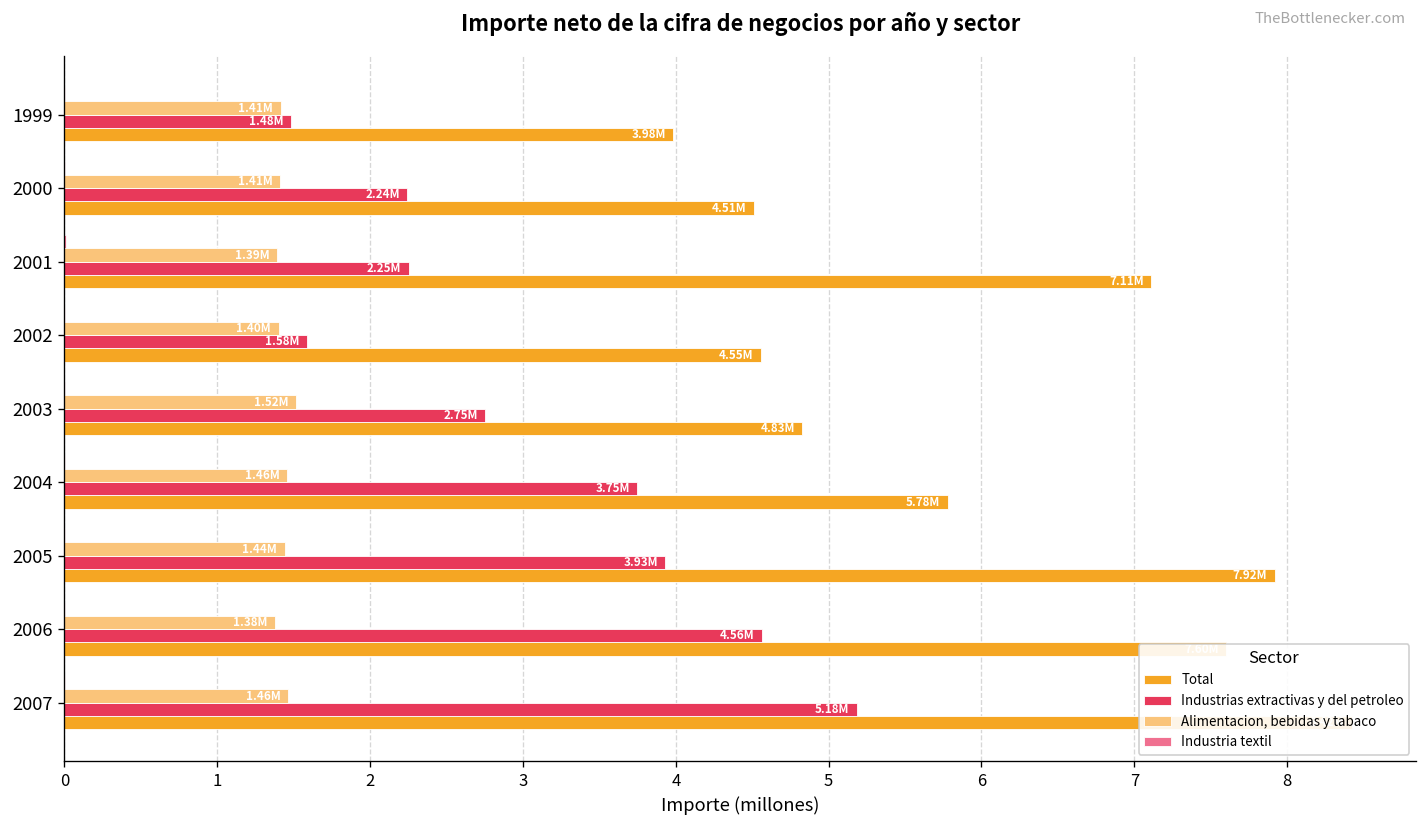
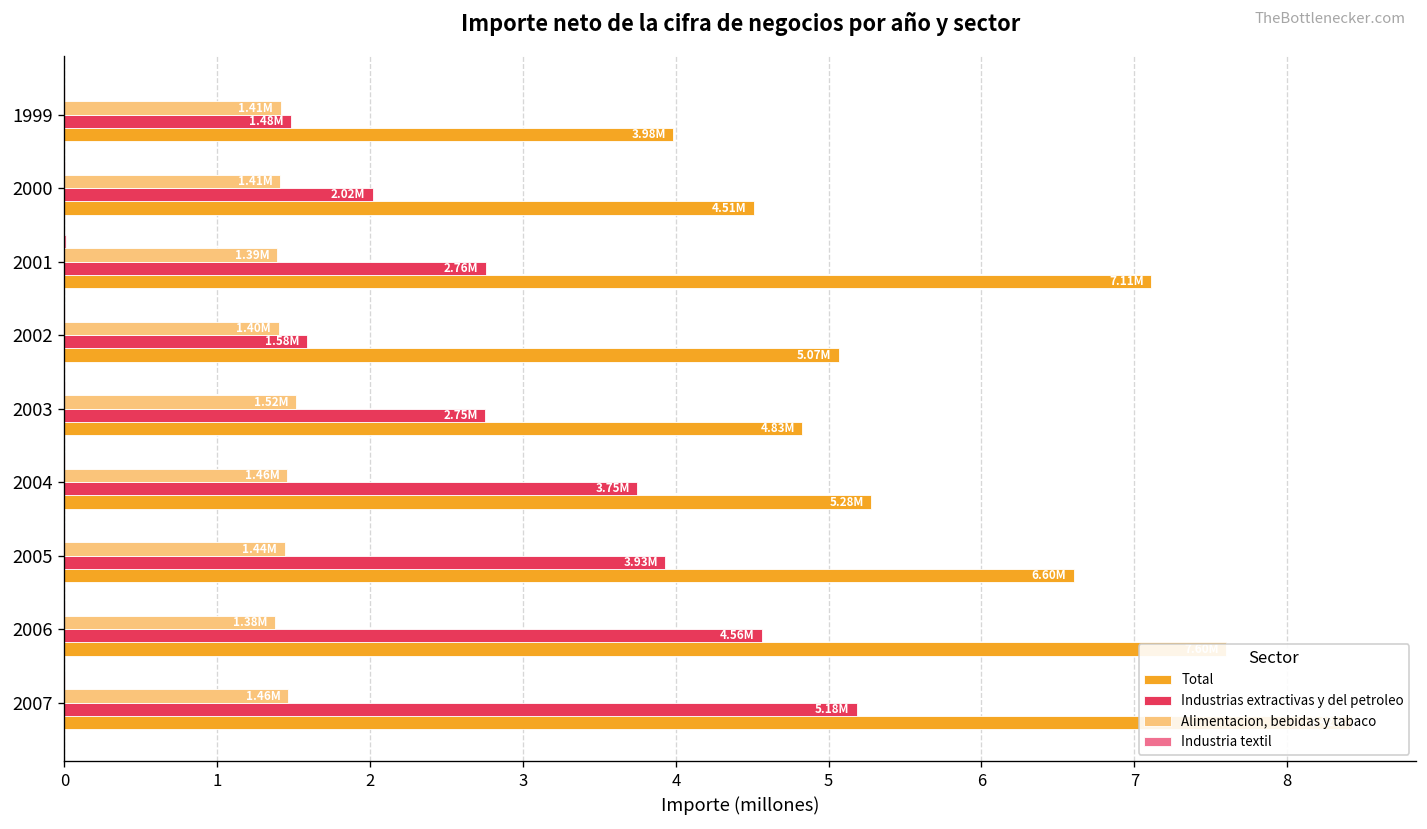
Industrias extractivas y del petroleo, 2000: 2.24M -> 2.02M
Industrias extractivas y del petroleo, 2001: 2.25M -> 2.76M
Total, 2002: 4.55M -> 5.07M
Total, 2004: 5.78M -> 5.28M
Total, 2005: 7.92M -> 6.60M
